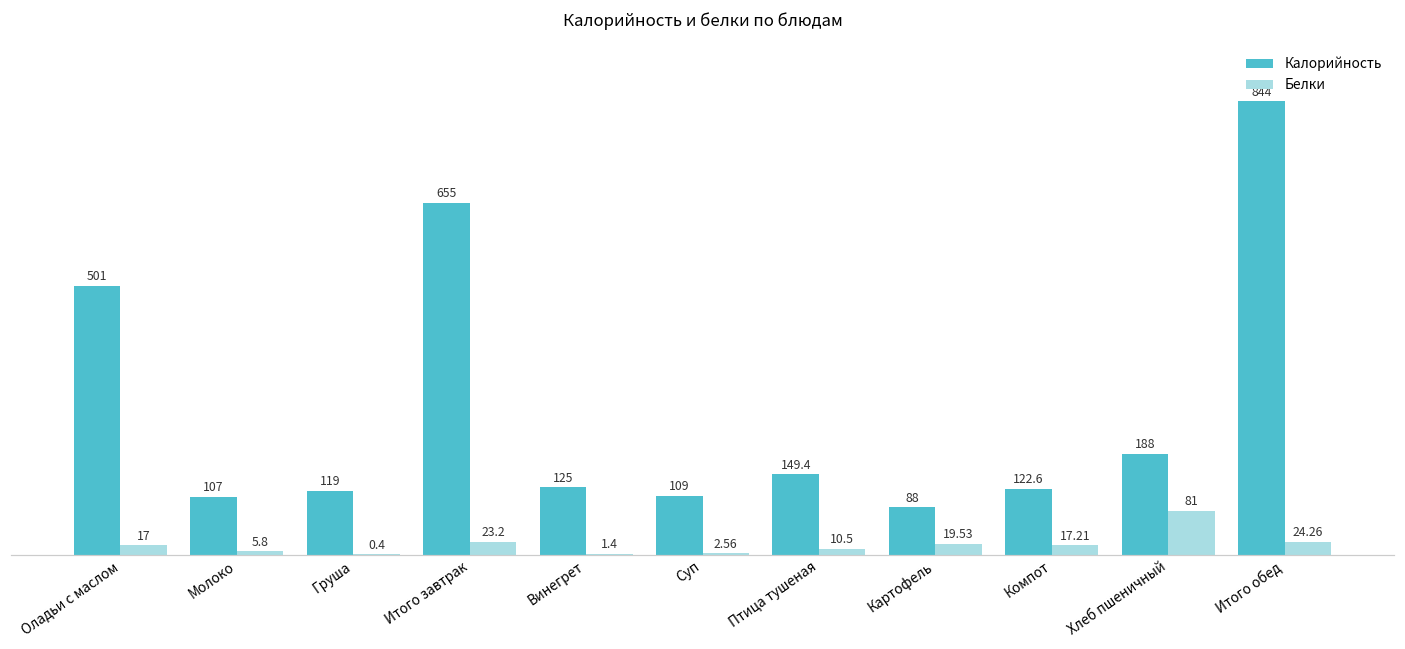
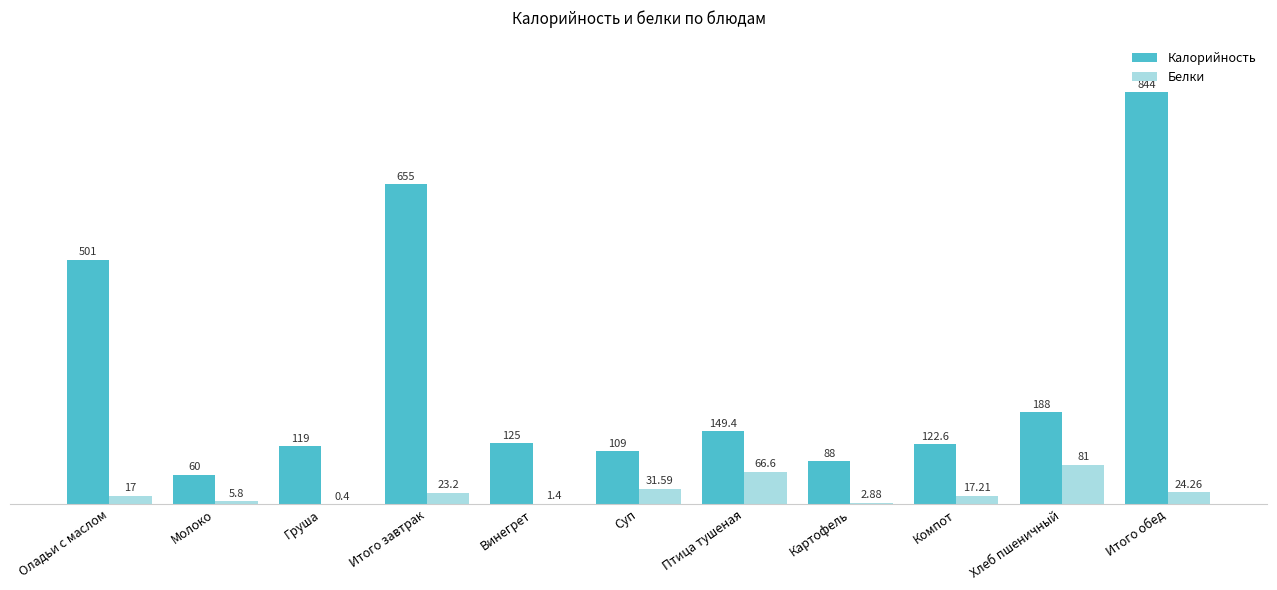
Калорийность, Молоко: 107 -> 60
Белки, Суп: 2.56 -> 31.59
Белки, Птица тушеная: 10.5 -> 66.6
Белки, Картофель: 19.53 -> 2.88
